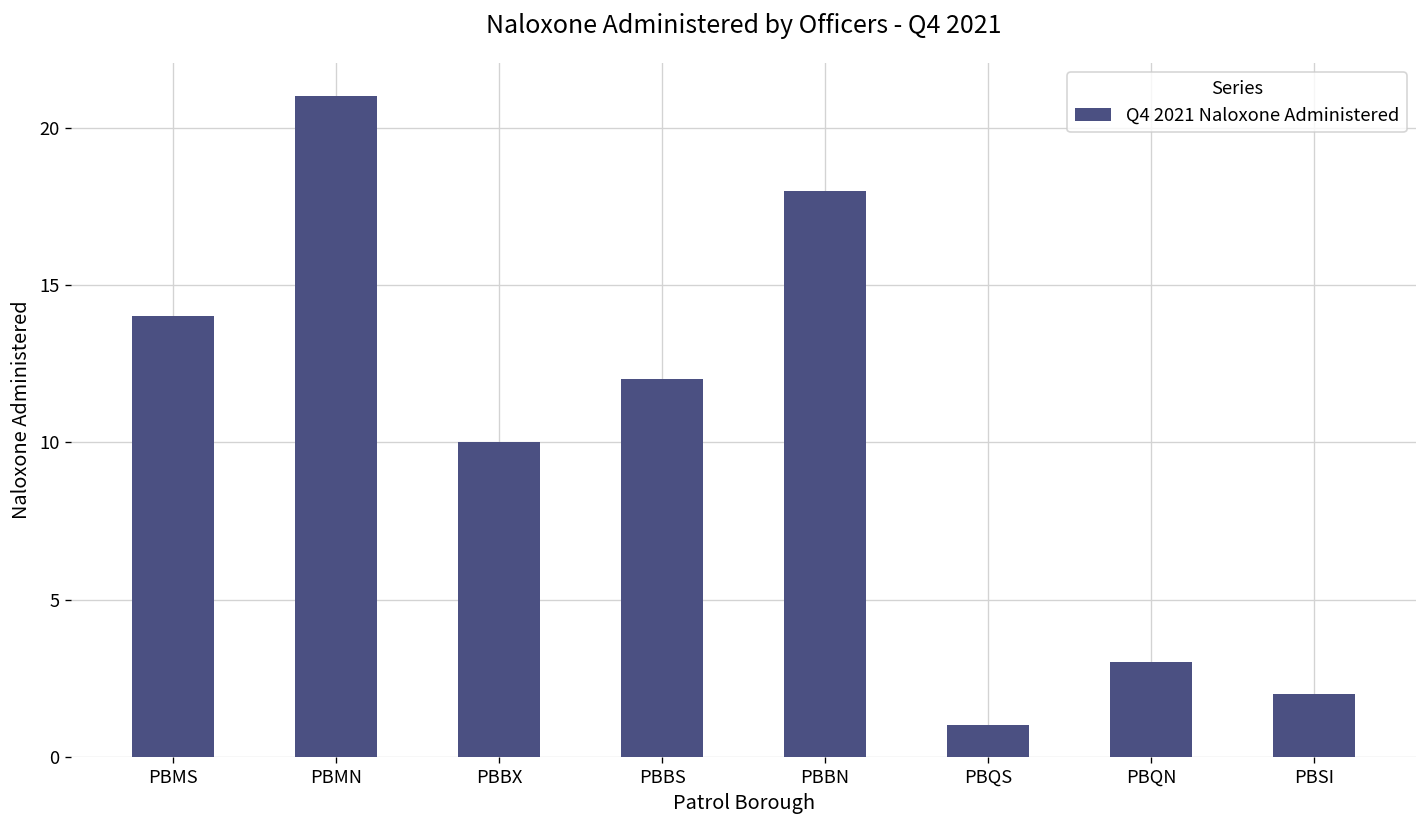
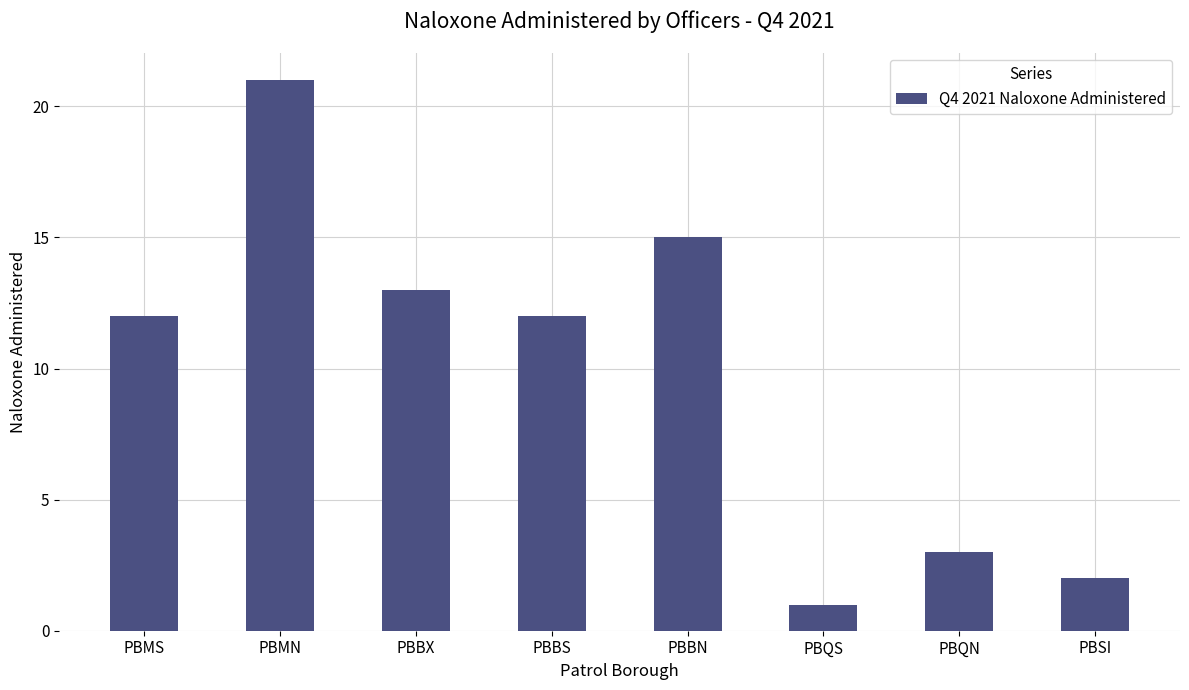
PBMS: 14 -> 12
PBBX: 10 -> 13
PBBN: 18 -> 15
